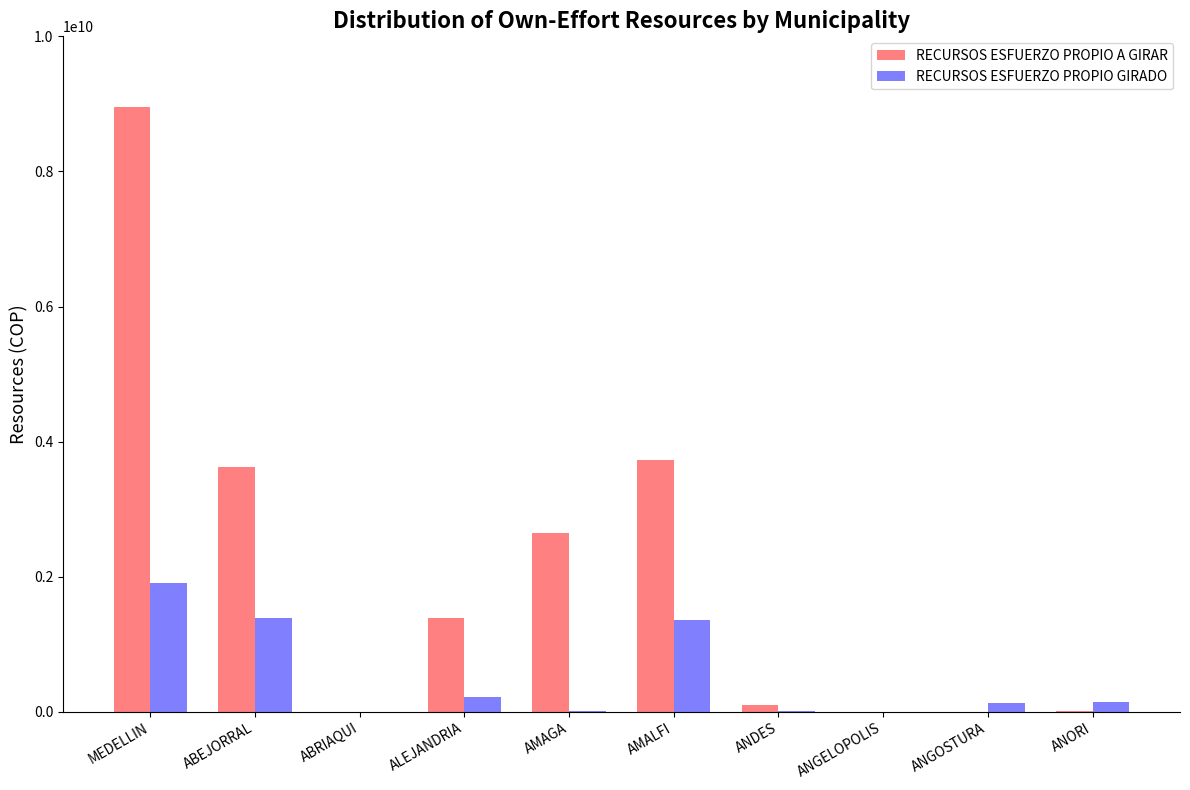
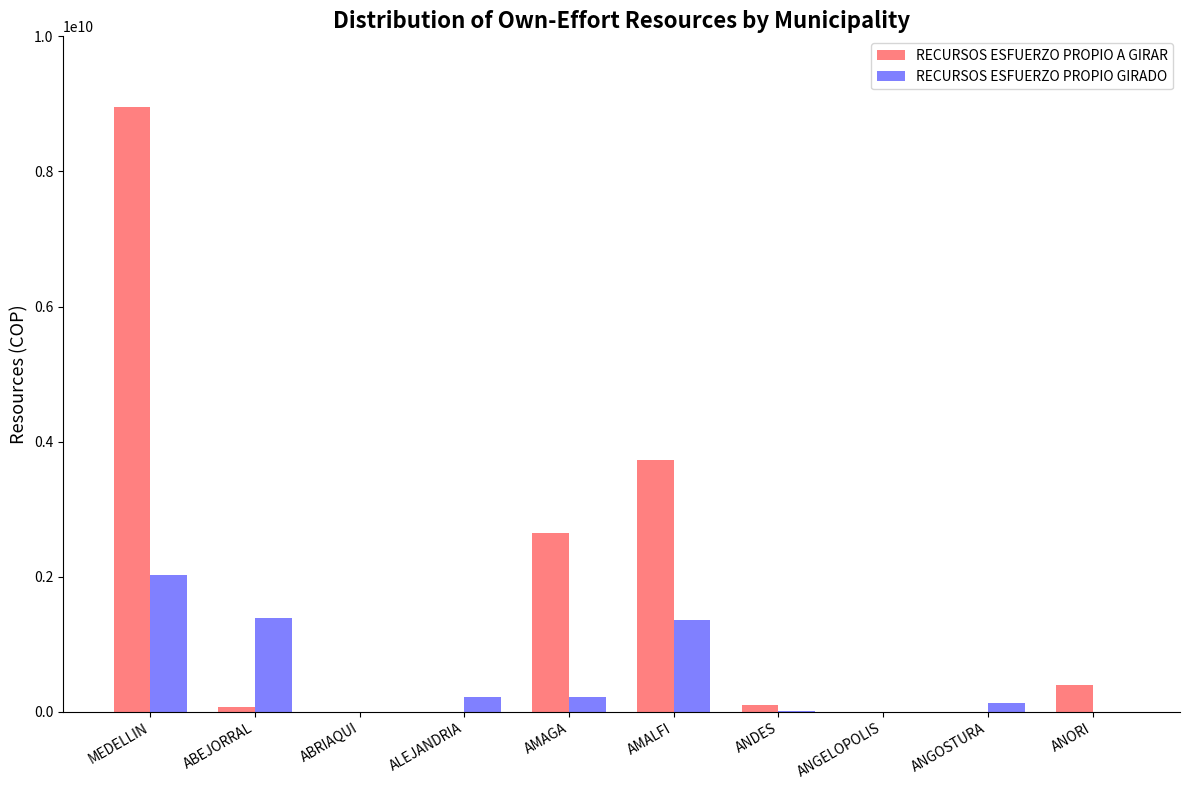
RECURSOS ESFUERZO PROPIO GIRADO, MEDELLIN: 1900000000 -> 2000000000
RECURSOS ESFUERZO PROPIO A GIRAR, ABEJORRAL: 3600000000 -> 100000000
RECURSOS ESFUERZO PROPIO A GIRAR, ALEJANDRIA: 1400000000 -> 0
RECURSOS ESFUERZO PROPIO GIRADO, AMAGA: 0 -> 200000000
RECURSOS ESFUERZO PROPIO A GIRAR, ANORI: 0 -> 400000000
RECURSOS ESFUERZO PROPIO GIRADO, ANORI: 100000000 -> 0
